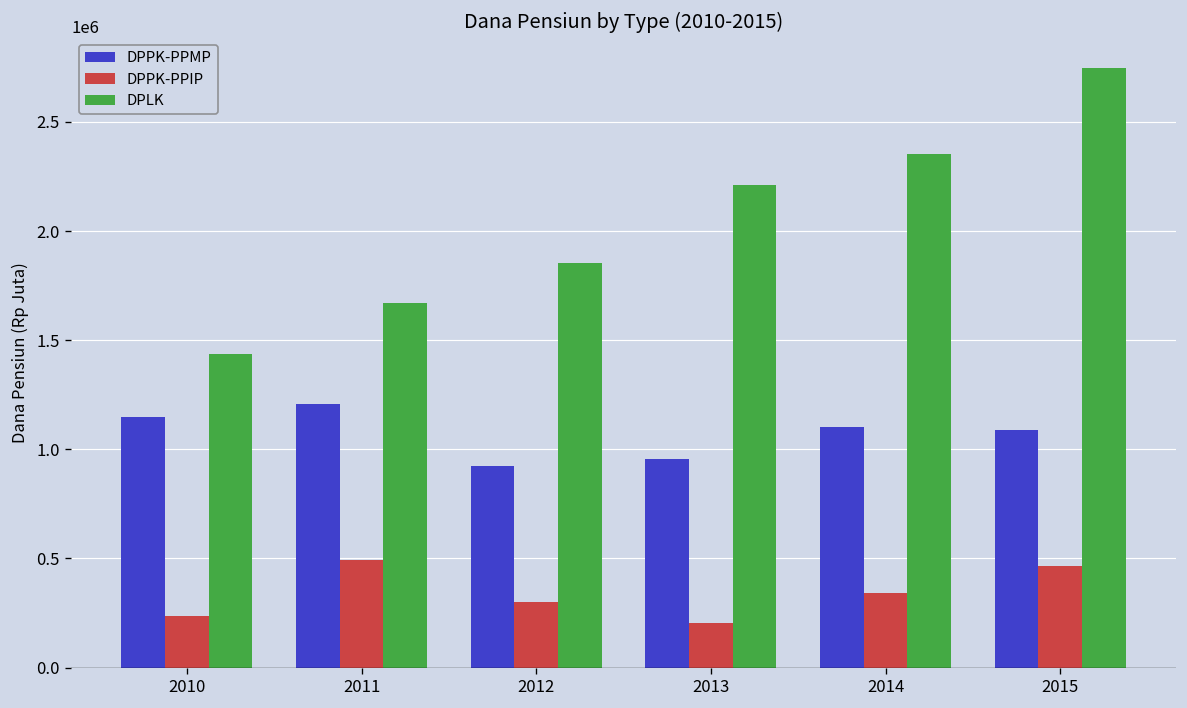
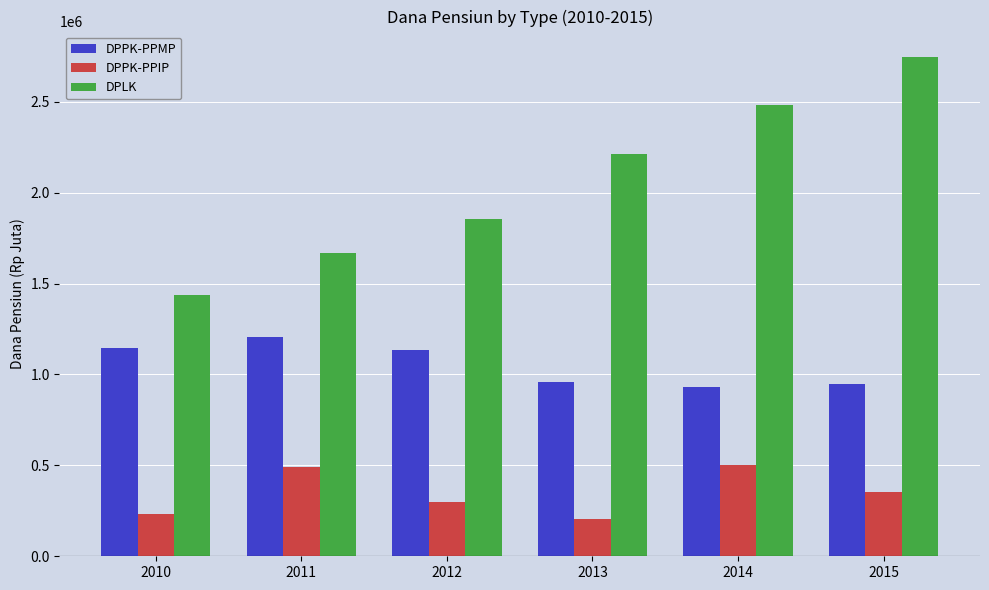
DPPK-PPMP, 2012: 930000 -> 1130000
DPPK-PPMP, 2014: 1100000 -> 930000
DPPK-PPIP, 2014: 340000 -> 500000
DPLK, 2014: 2350000 -> 2480000
DPPK-PPMP, 2015: 1090000 -> 950000
DPPK-PPIP, 2015: 470000 -> 350000
